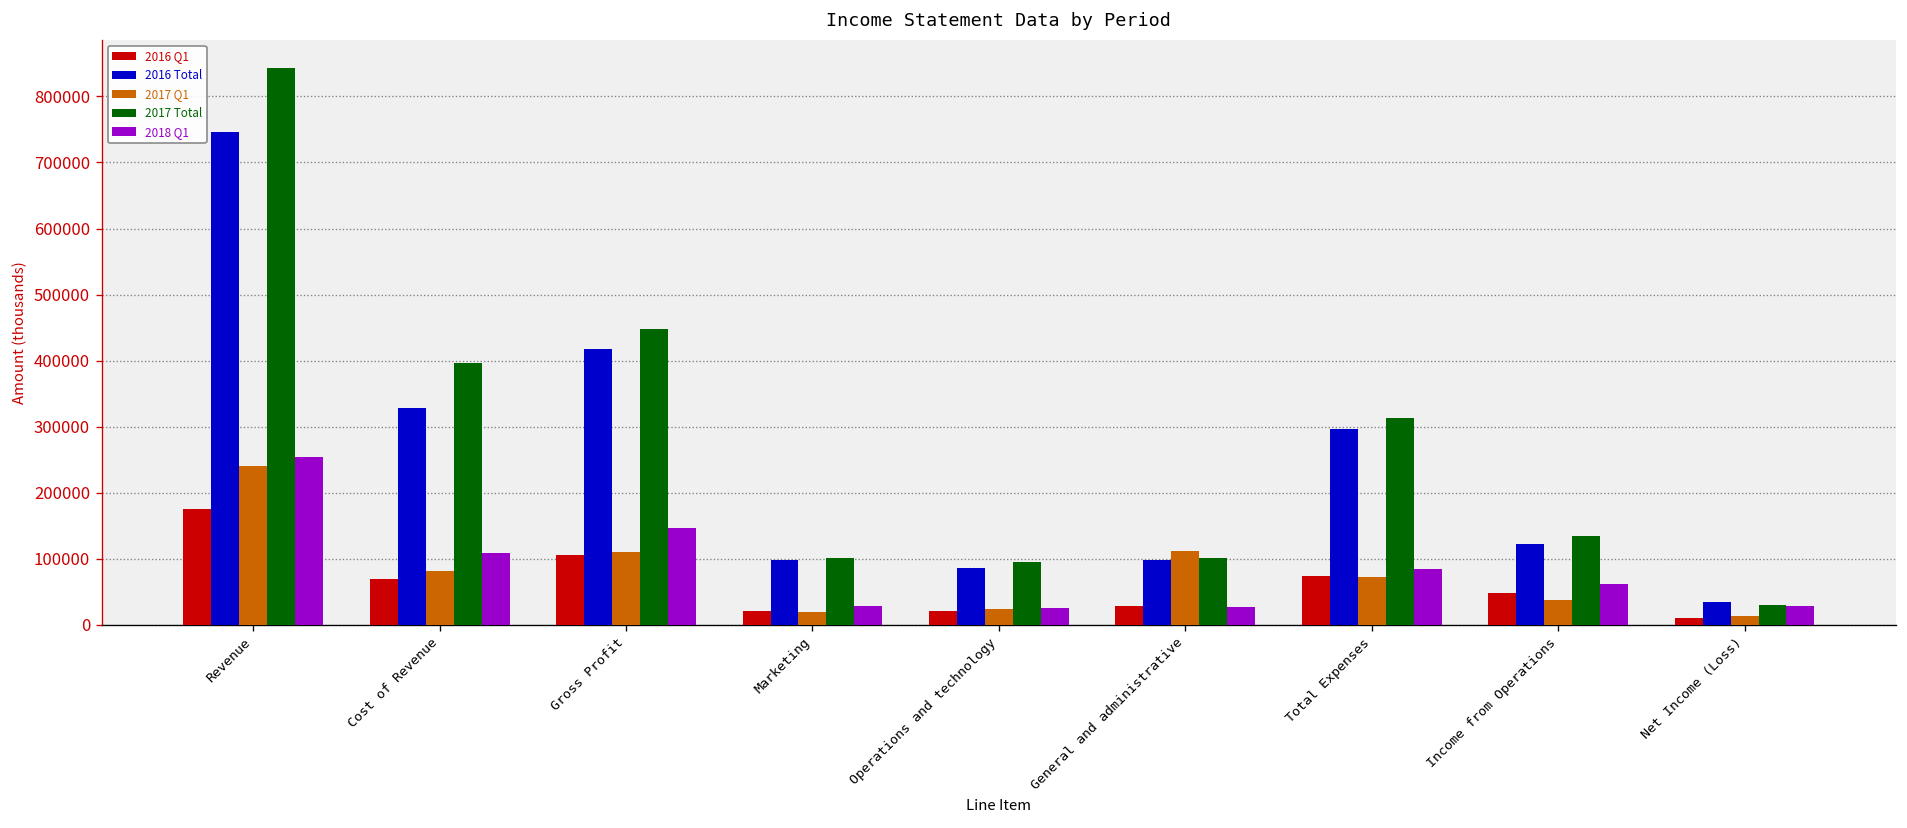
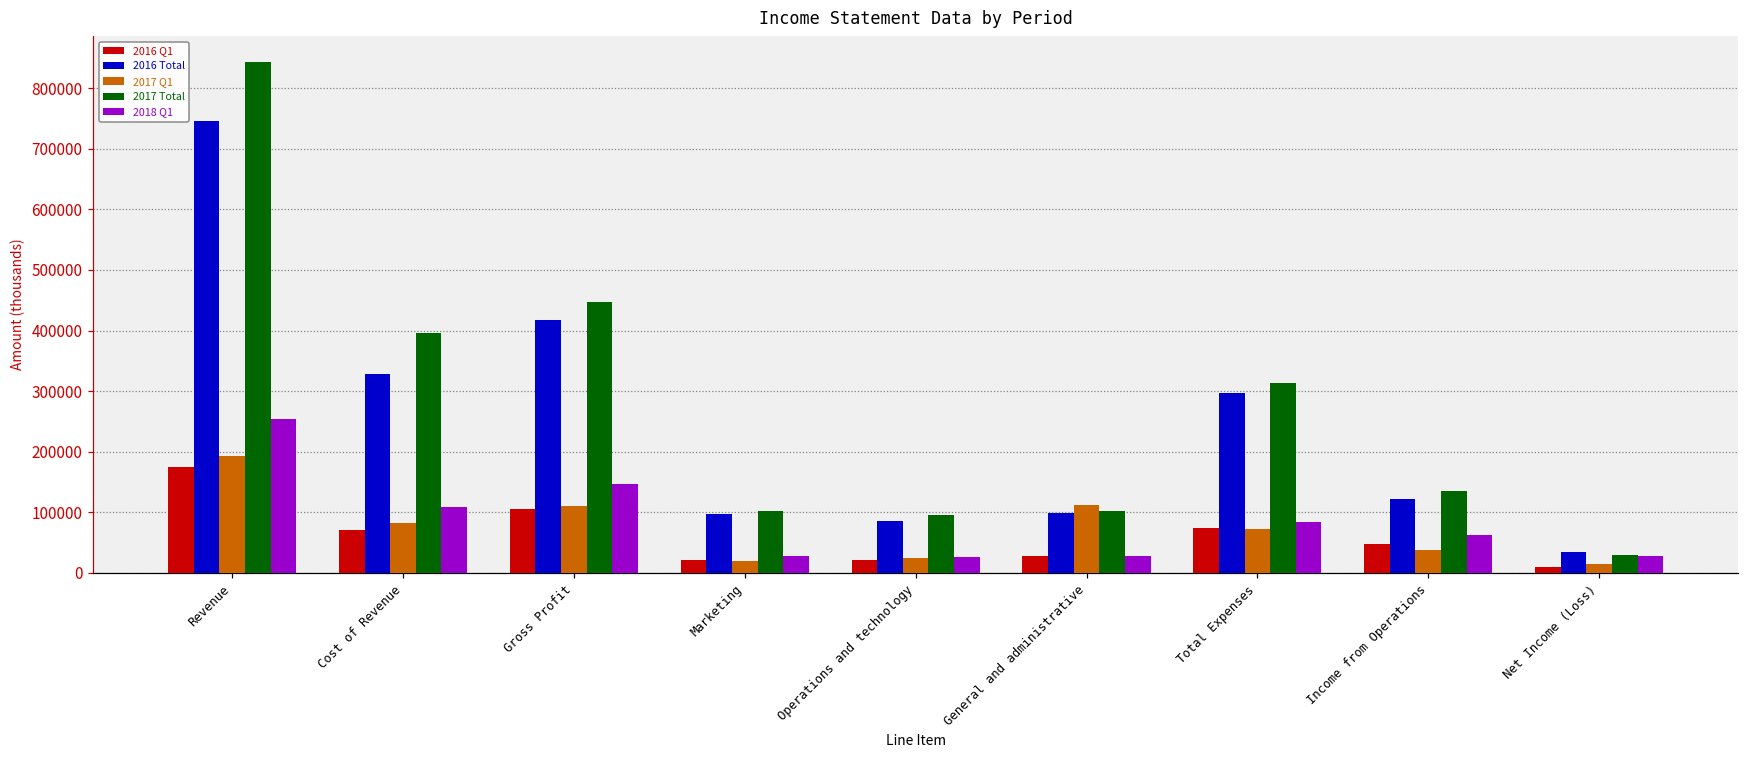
2017 Q1, Revenue: 240000 -> 190000
